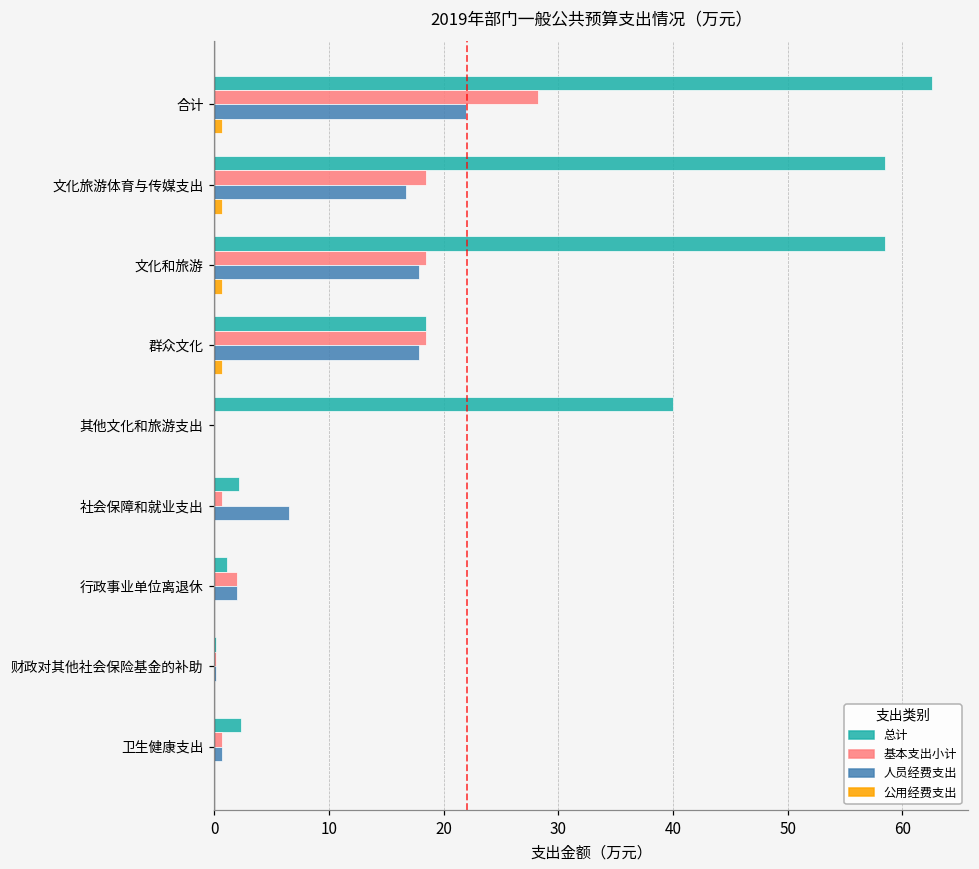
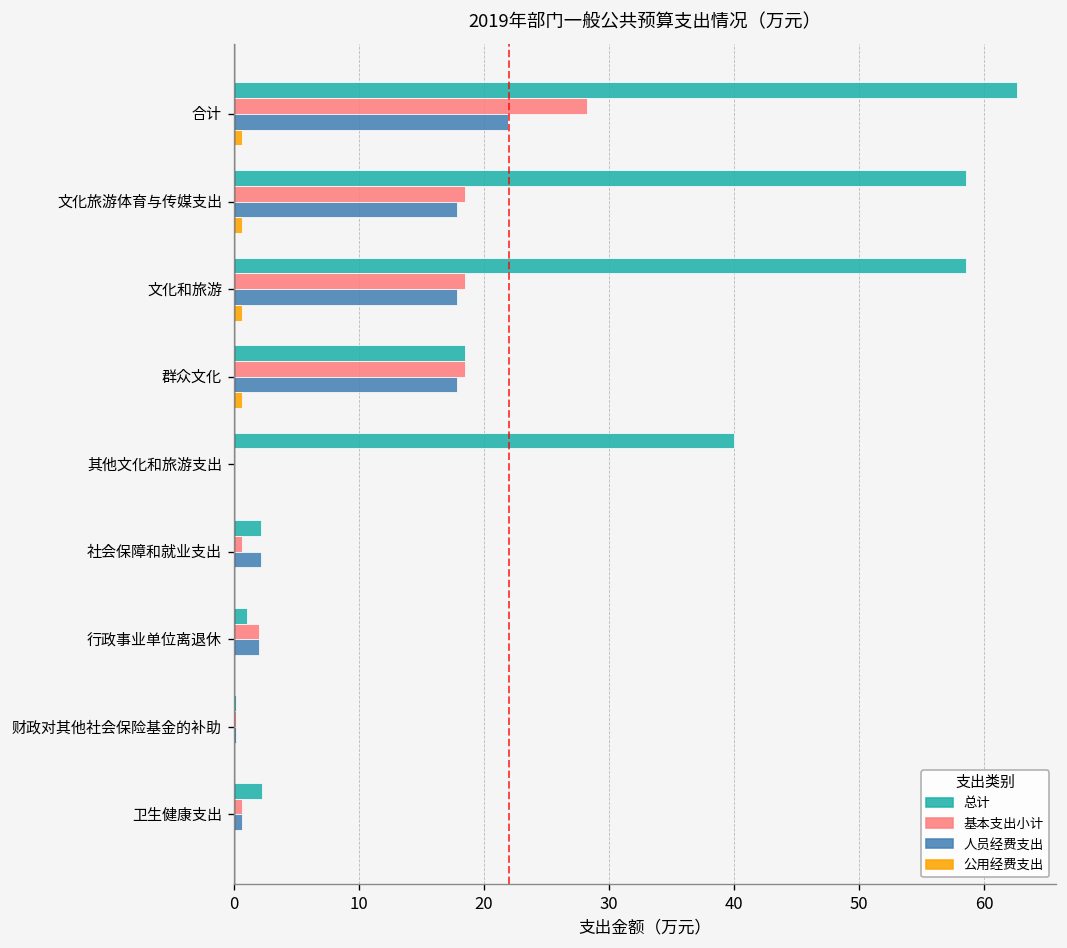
人员经费支出, 文化旅游体育与传媒支出: 16.7 -> 17.9
人员经费支出, 社会保障和就业支出: 6.5 -> 2.2
